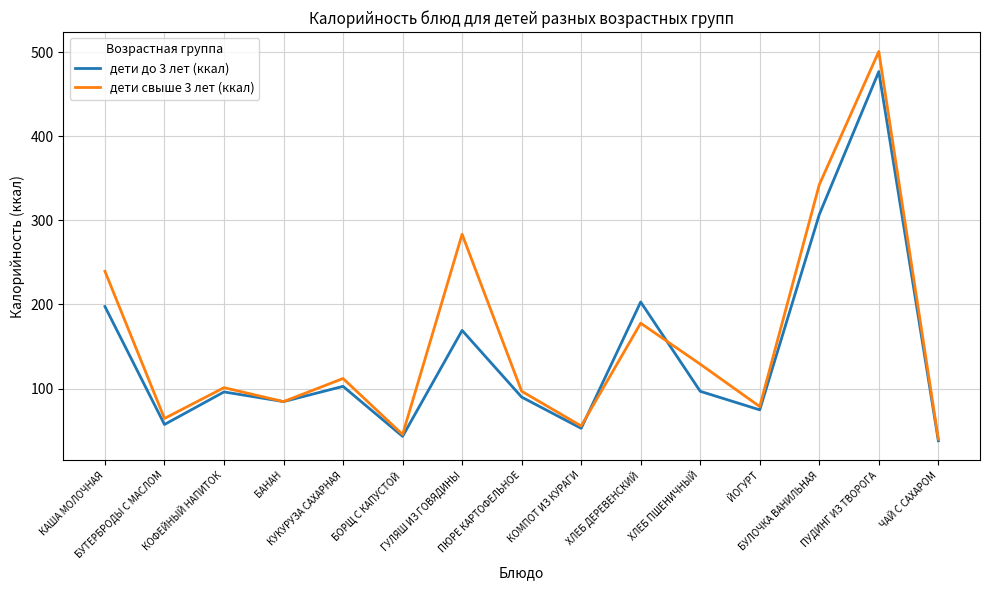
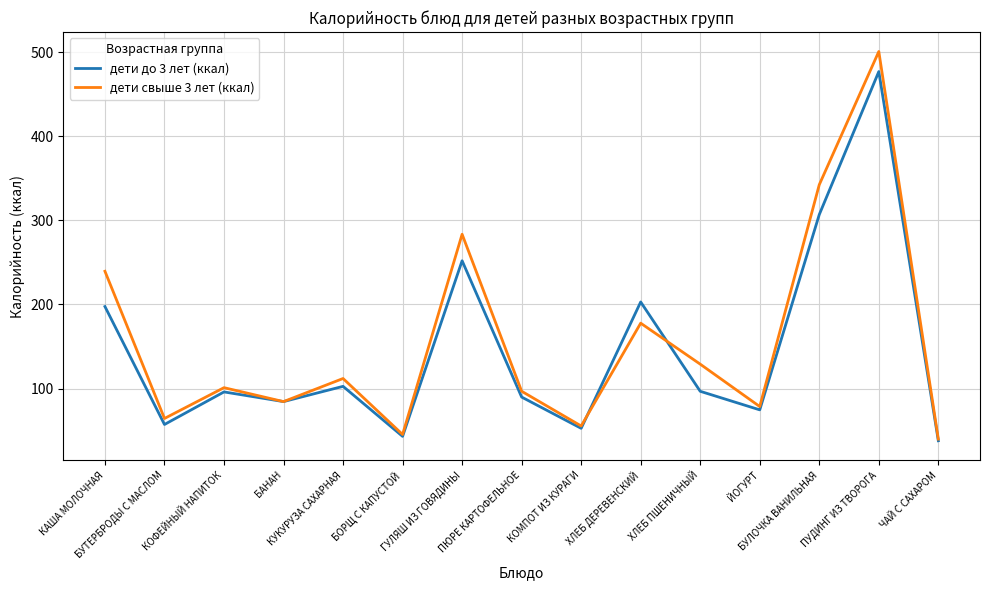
дети до 3 лет (ккал), ГУЛЯШ ИЗ ГОВЯДИНЫ: 170 -> 250
